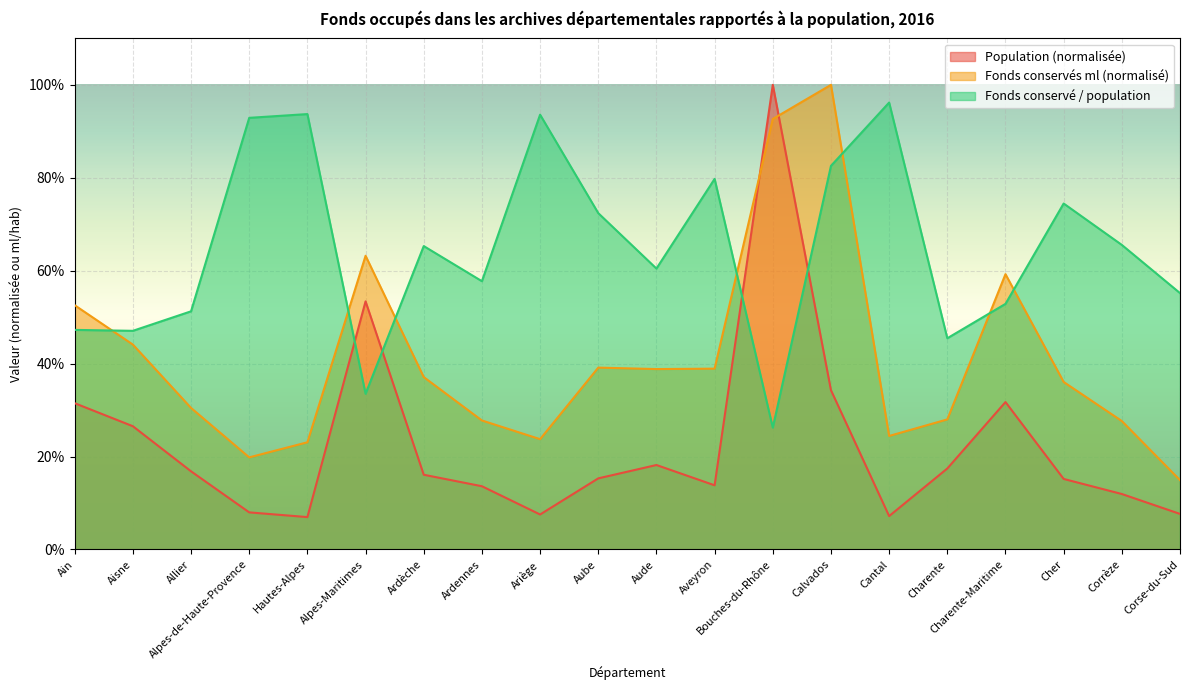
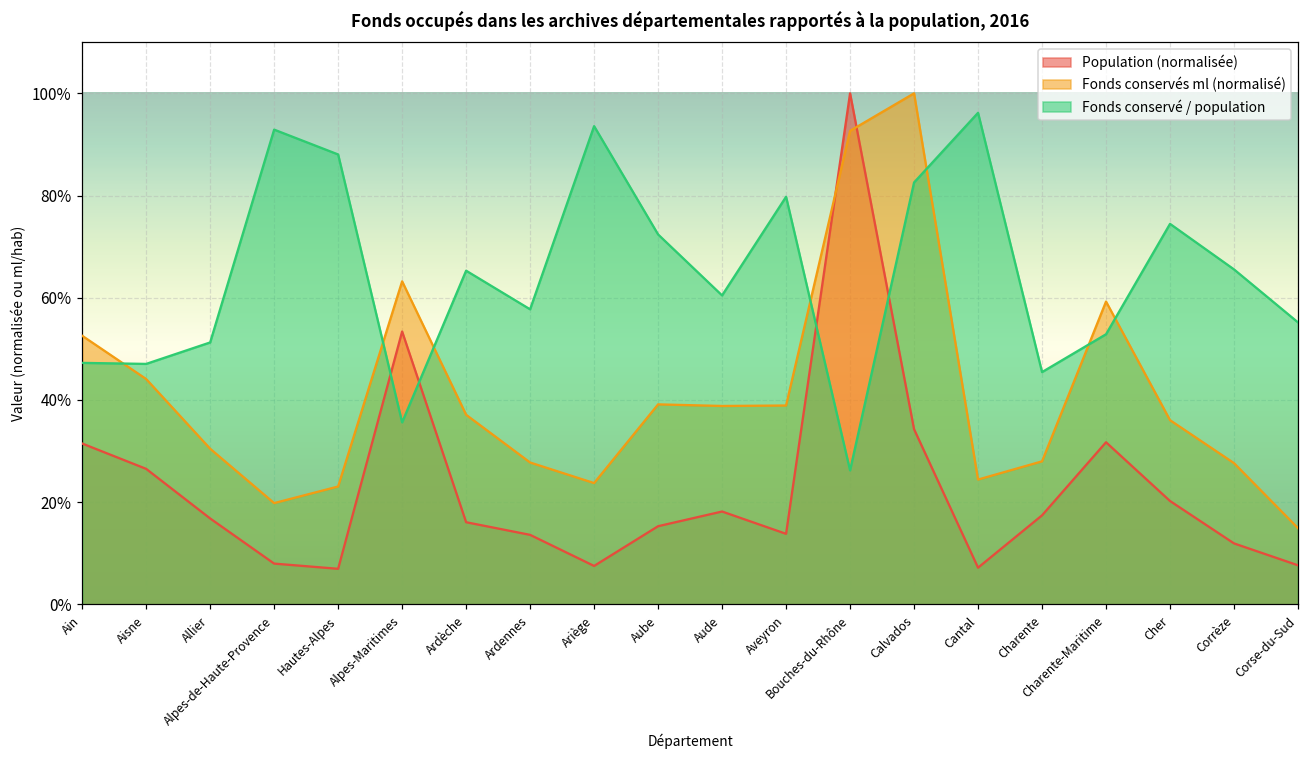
Fonds conservé / population, Hautes-Alpes: 94% -> 88%
Fonds conservé / population, Alpes-Maritimes: 34% -> 36%
Population (normalisée), Cher: 15% -> 20%
